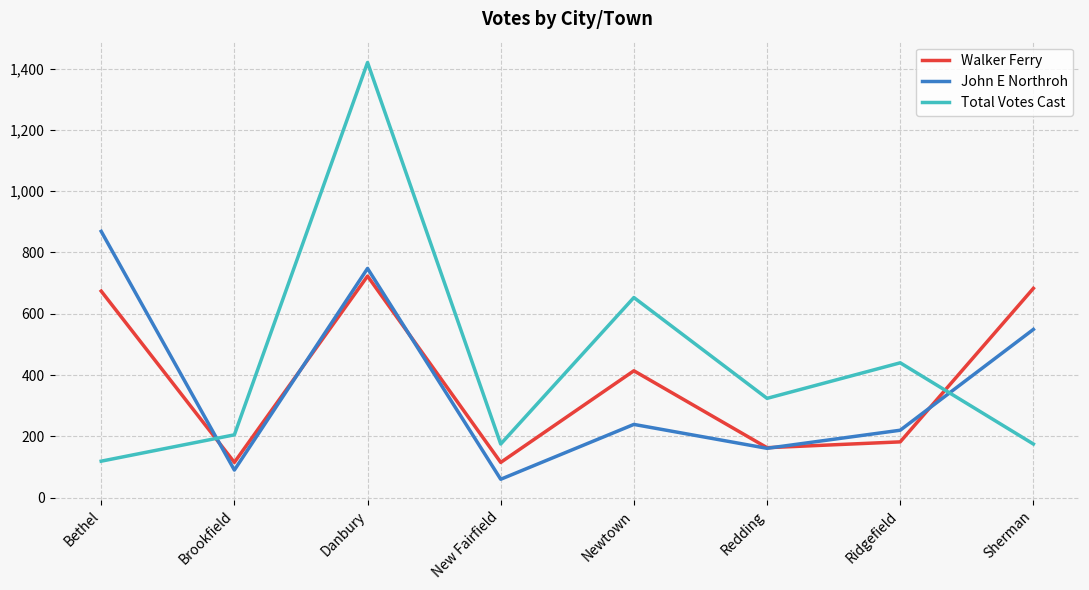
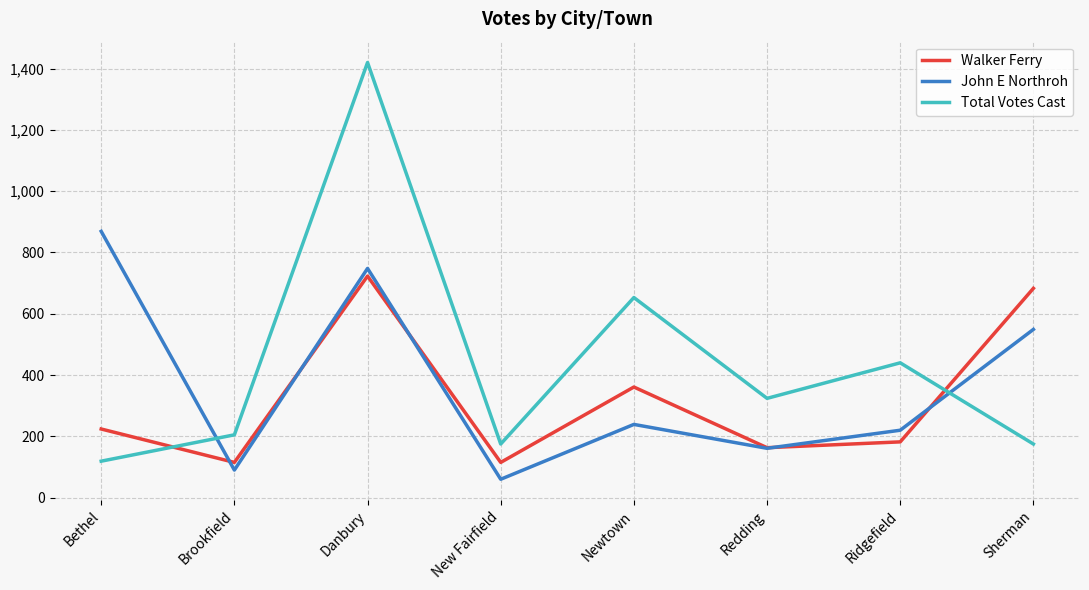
Walker Ferry, Bethel: 670 -> 220
Walker Ferry, Newtown: 410 -> 360
